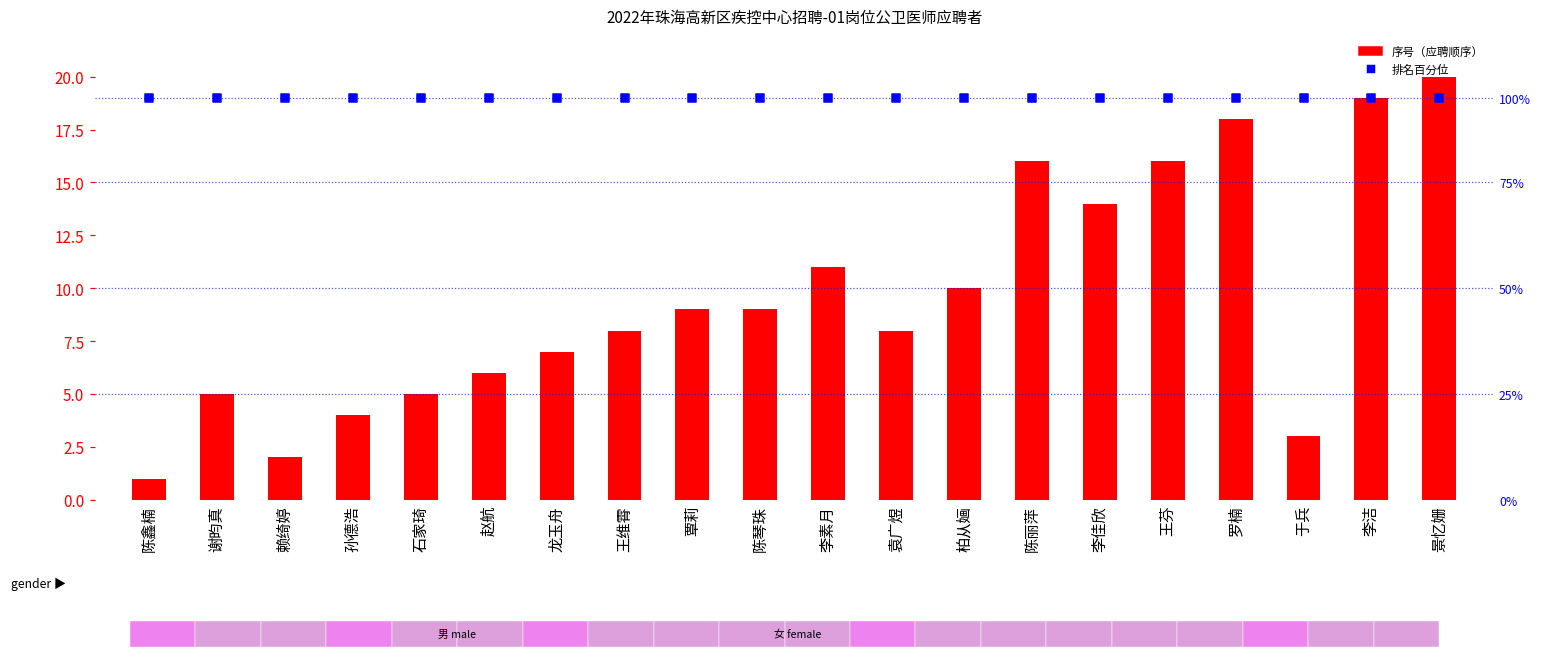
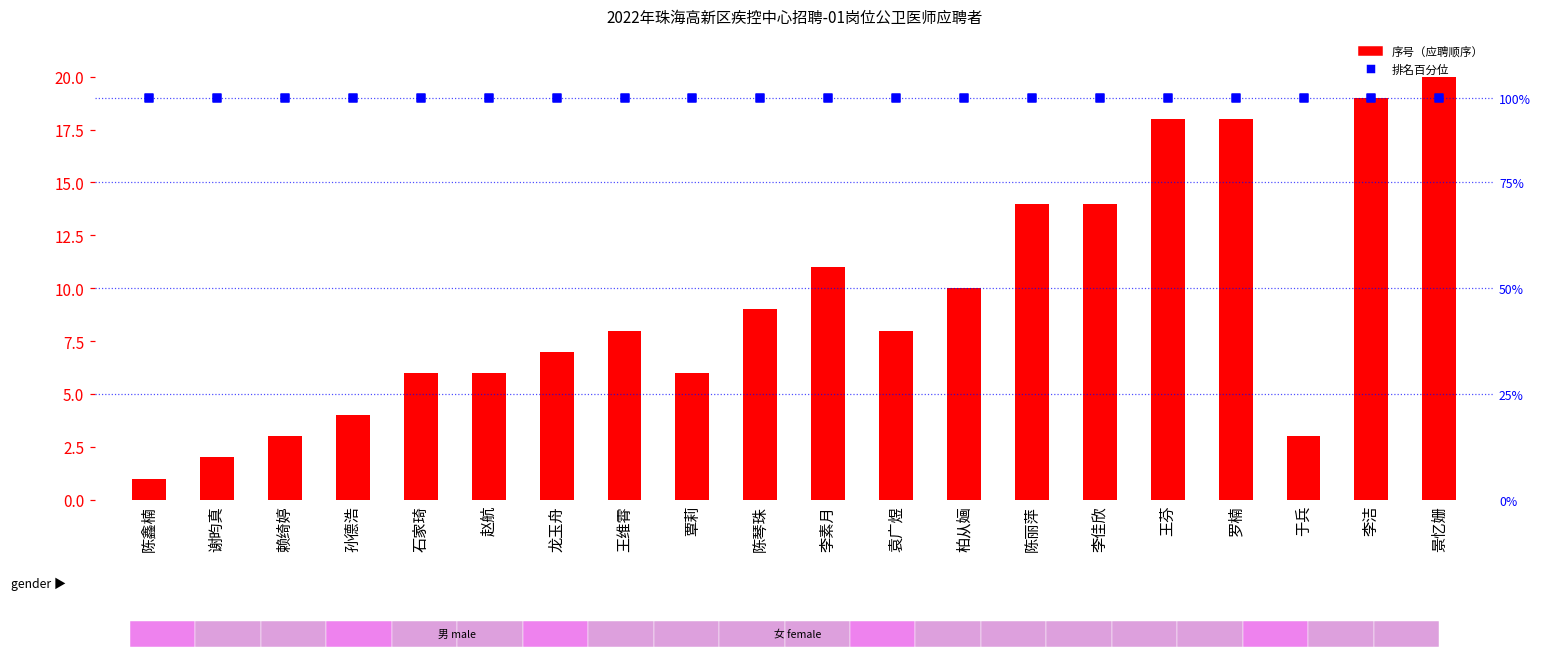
2022年珠海高新区疾控中心招聘-01岗位公卫医师应聘者, 序号（应聘顺序）, 谢昀真: 5 -> 2
2022年珠海高新区疾控中心招聘-01岗位公卫医师应聘者, 序号（应聘顺序）, 赖绮婷: 2 -> 3
2022年珠海高新区疾控中心招聘-01岗位公卫医师应聘者, 序号（应聘顺序）, 石家琦: 5 -> 6
2022年珠海高新区疾控中心招聘-01岗位公卫医师应聘者, 序号（应聘顺序）, 覃莉: 9 -> 6
2022年珠海高新区疾控中心招聘-01岗位公卫医师应聘者, 序号（应聘顺序）, 陈丽萍: 16 -> 14
2022年珠海高新区疾控中心招聘-01岗位公卫医师应聘者, 序号（应聘顺序）, 王芬: 16 -> 18
